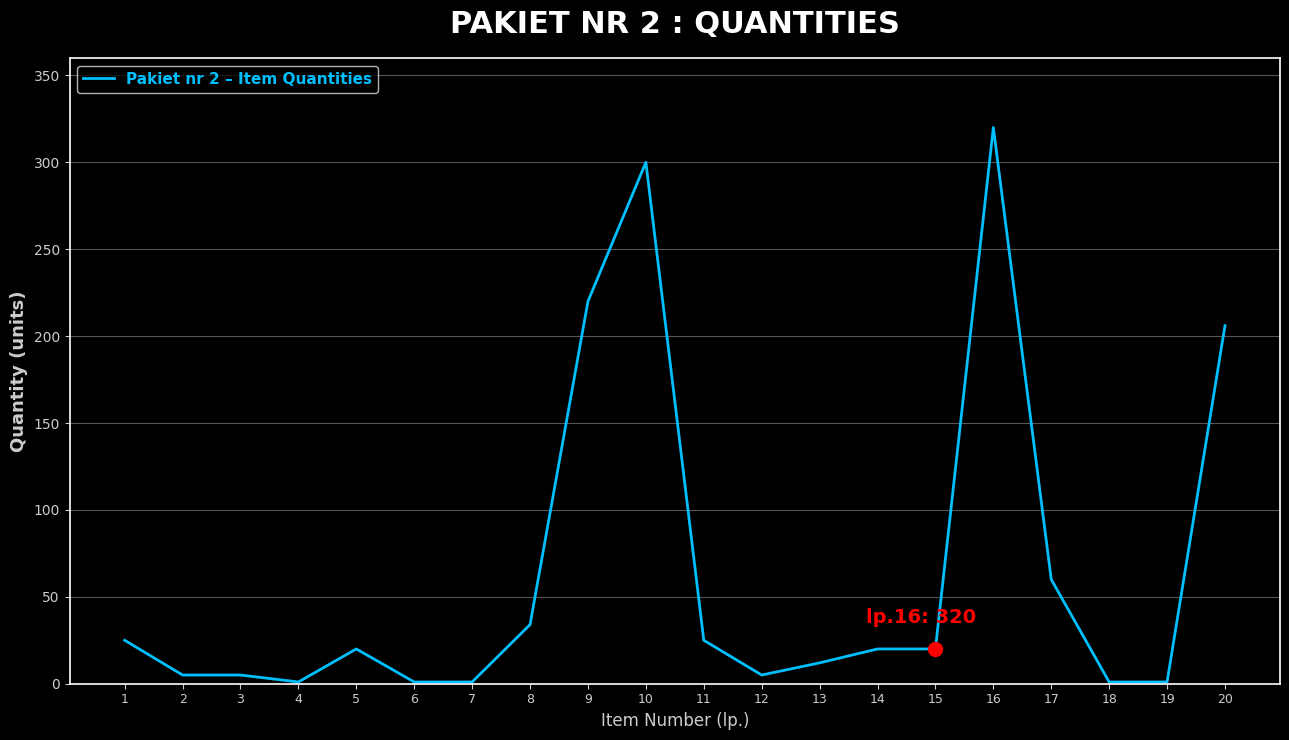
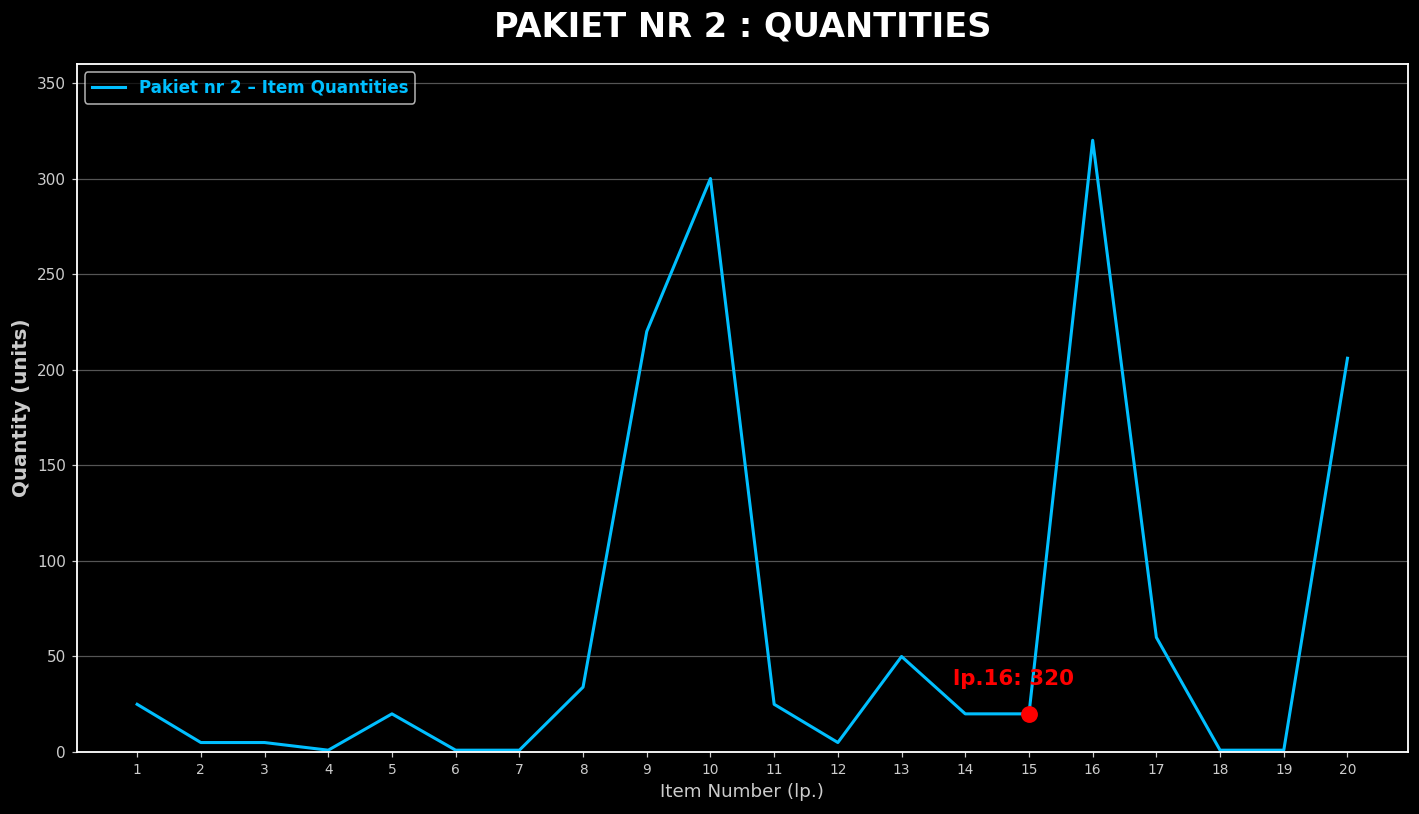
Pakiet nr 2 – Item Quantities, 13: 12 -> 50
